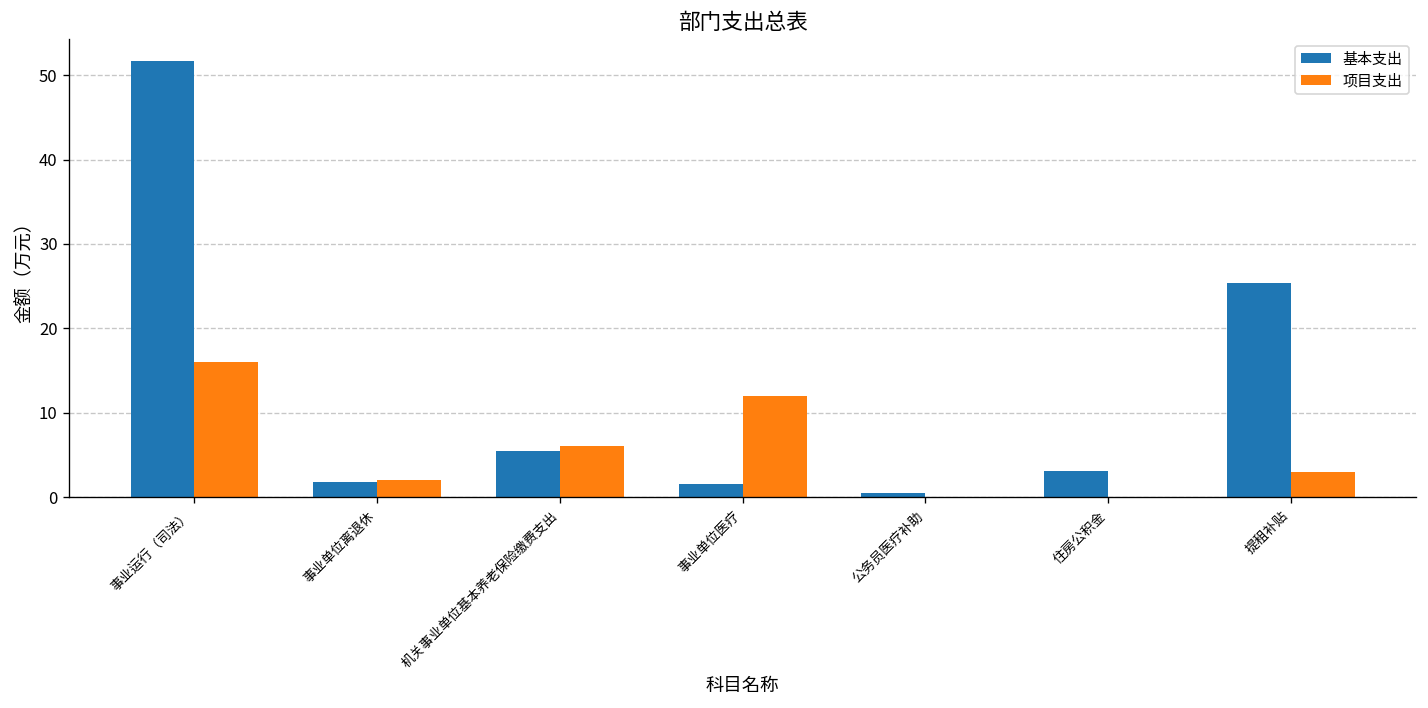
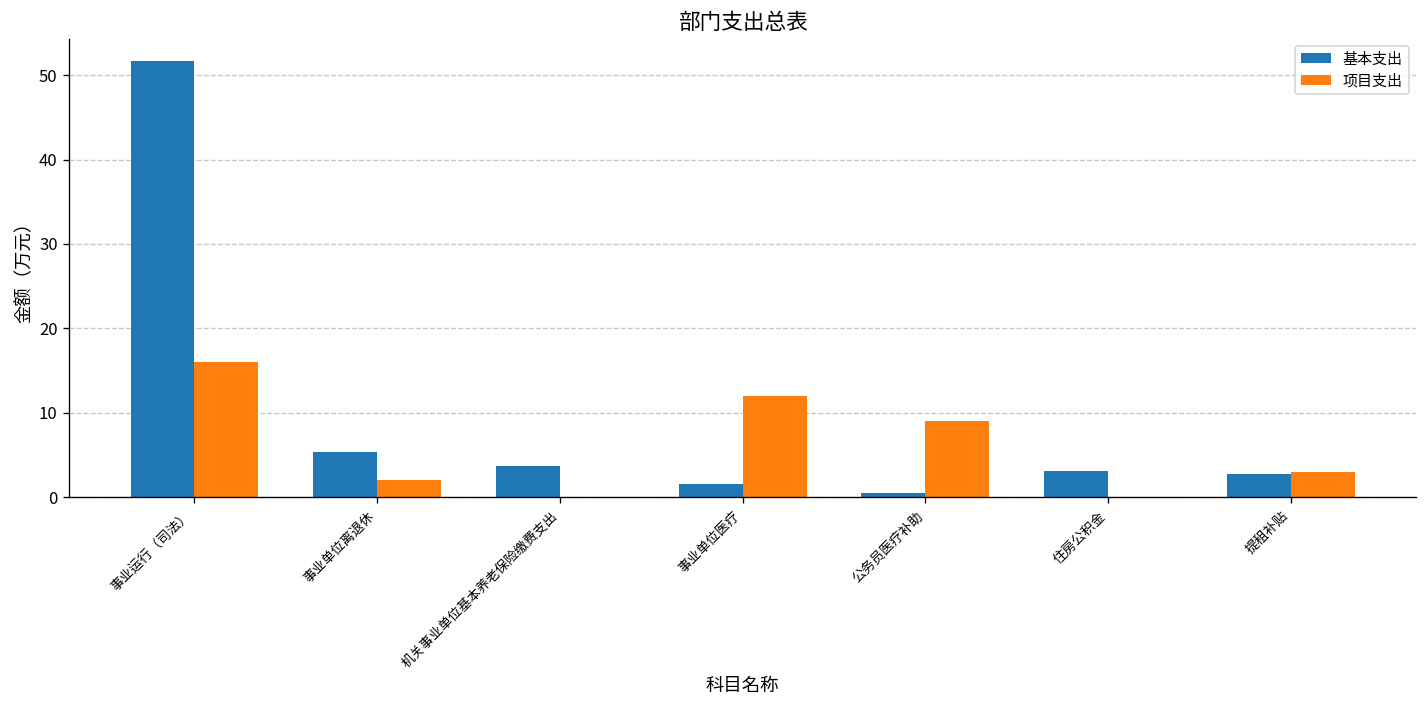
基本支出, 事业单位离退休: 2 -> 5
基本支出, 机关事业单位基本养老保险缴费支出: 5 -> 4
项目支出, 机关事业单位基本养老保险缴费支出: 6 -> 0
项目支出, 公务员医疗补助: 0 -> 9
基本支出, 提租补贴: 25 -> 3
